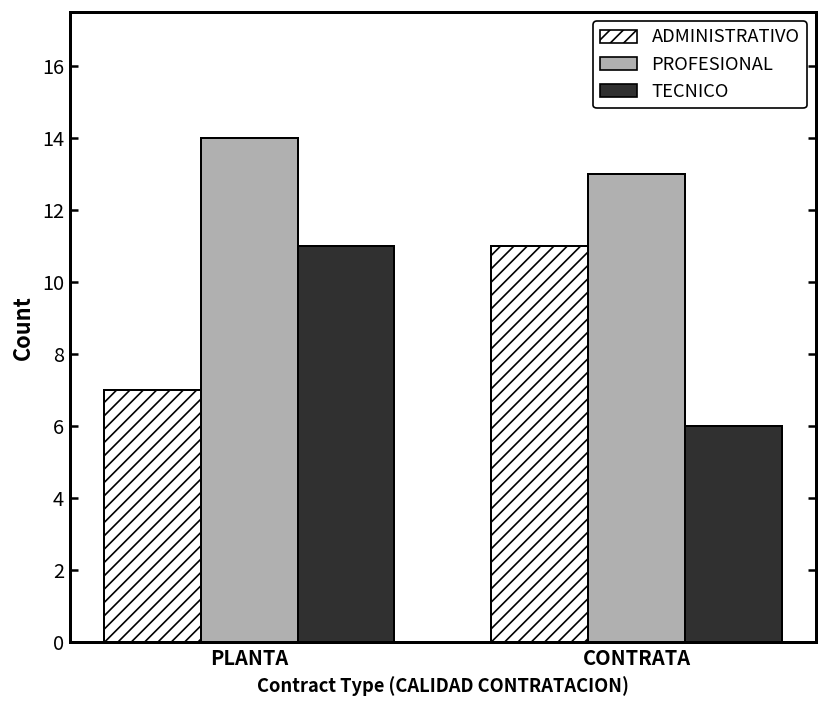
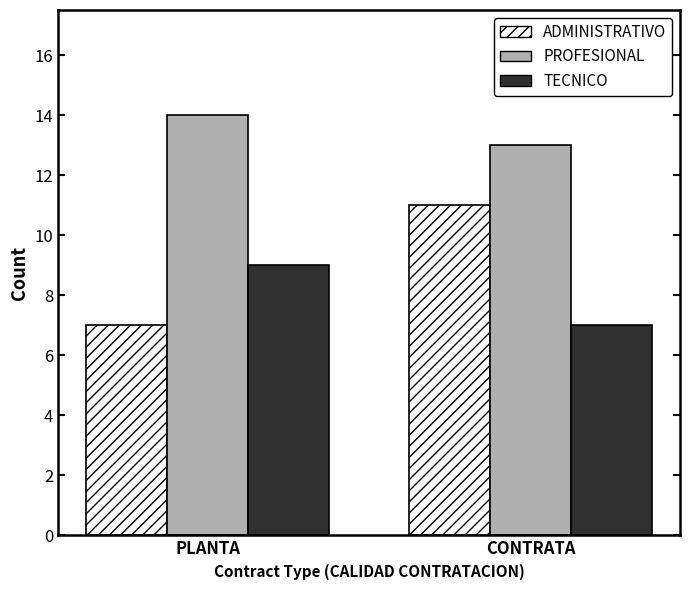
TECNICO, PLANTA: 11 -> 9
TECNICO, CONTRATA: 6 -> 7
